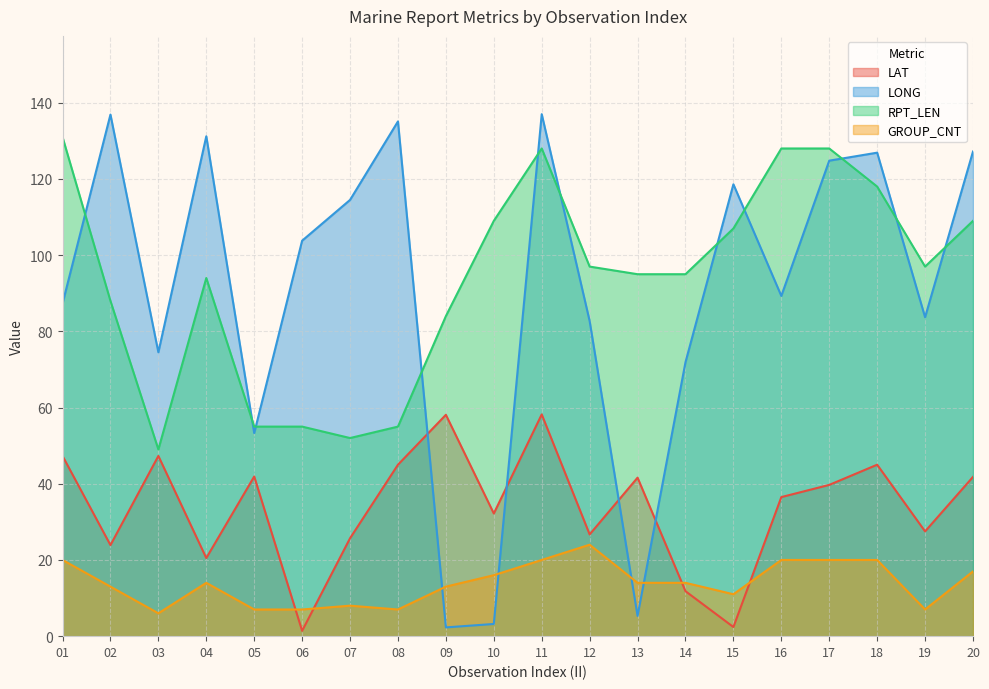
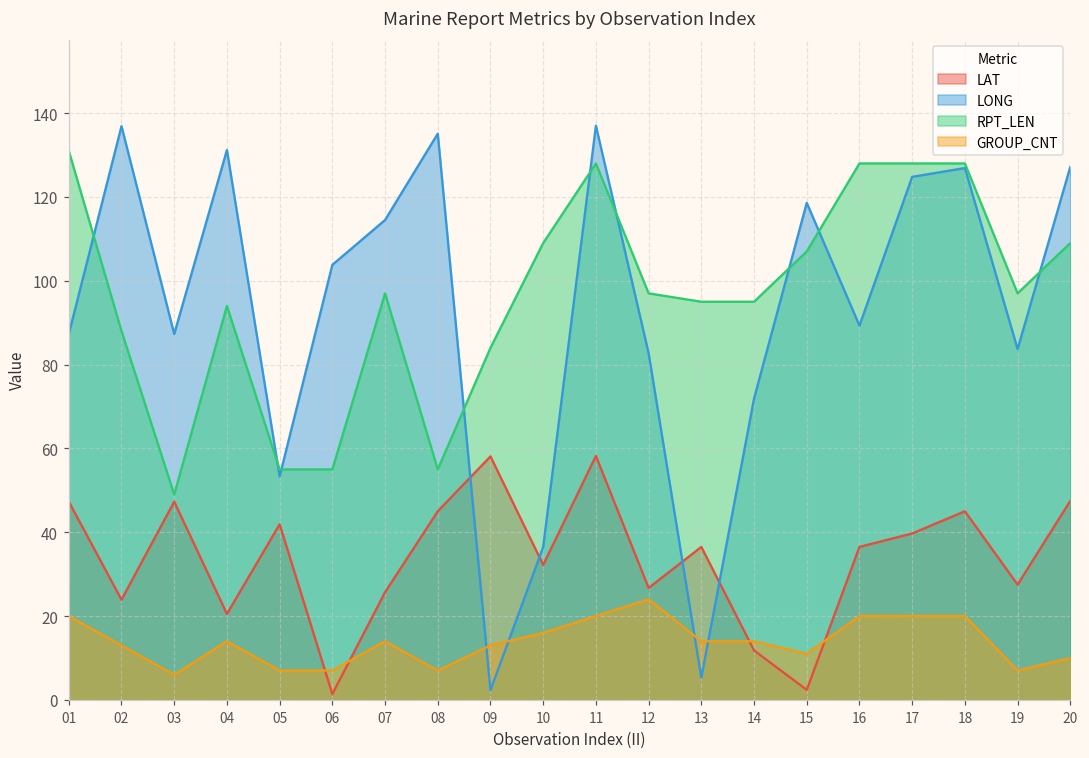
LONG, 03: 75 -> 87
RPT_LEN, 07: 52 -> 97
GROUP_CNT, 07: 8 -> 14
LONG, 10: 3 -> 37
LAT, 13: 42 -> 37
RPT_LEN, 18: 118 -> 128
LAT, 20: 42 -> 48
GROUP_CNT, 20: 17 -> 10
